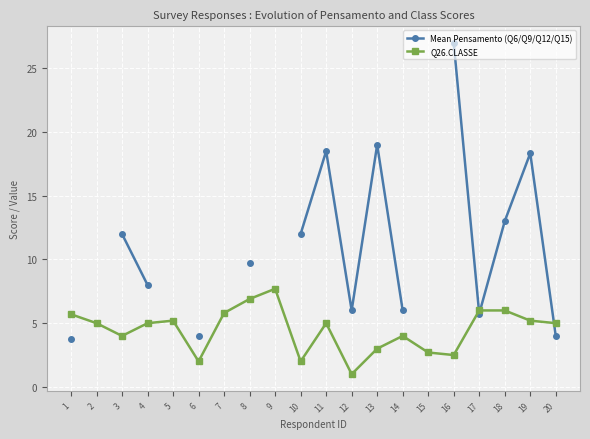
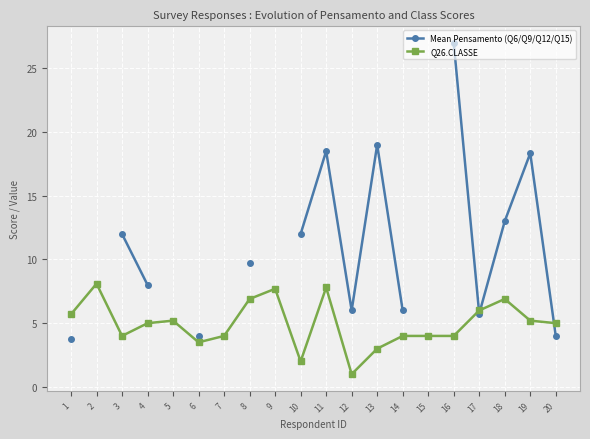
Q26.CLASSE, 2: 5.0 -> 8.1
Q26.CLASSE, 6: 2.0 -> 3.5
Q26.CLASSE, 7: 5.8 -> 4.0
Q26.CLASSE, 11: 5.0 -> 7.8
Q26.CLASSE, 15: 2.7 -> 4.0
Q26.CLASSE, 16: 2.5 -> 4.0
Q26.CLASSE, 18: 6.0 -> 6.9
